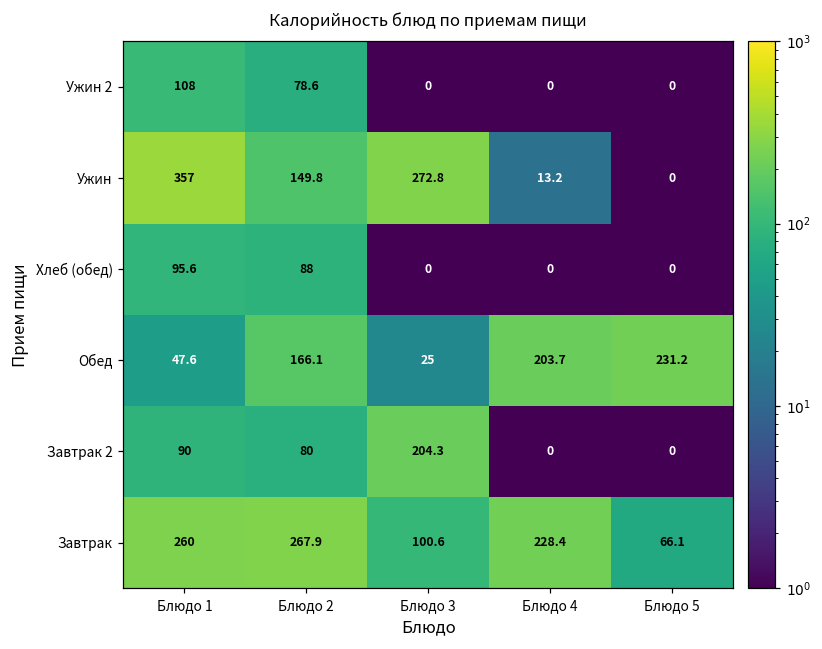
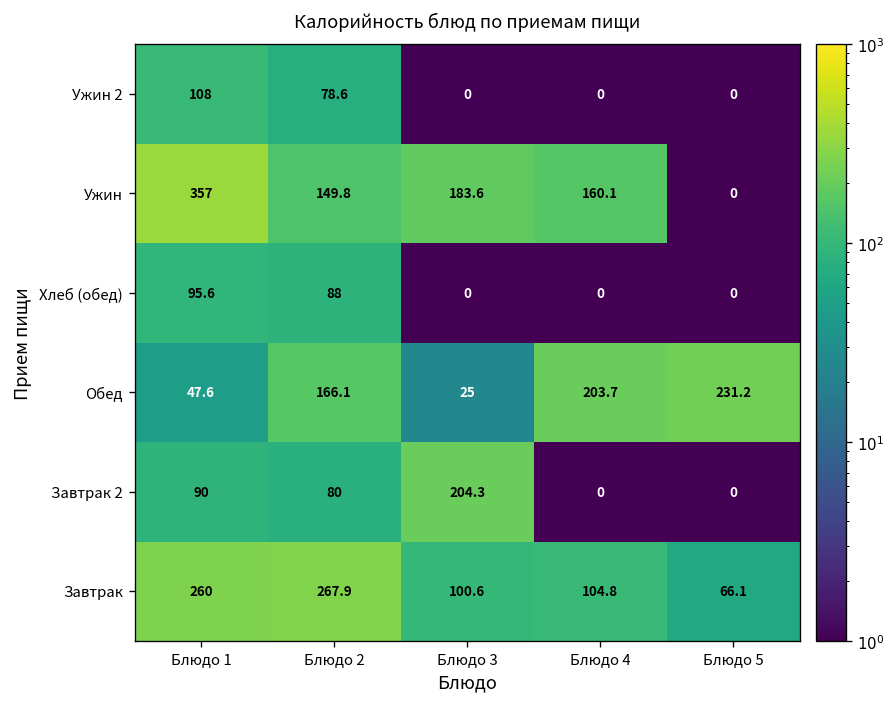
Ужин, Блюдо 3: 272.8 -> 183.6
Ужин, Блюдо 4: 13.2 -> 160.1
Завтрак, Блюдо 4: 228.4 -> 104.8
